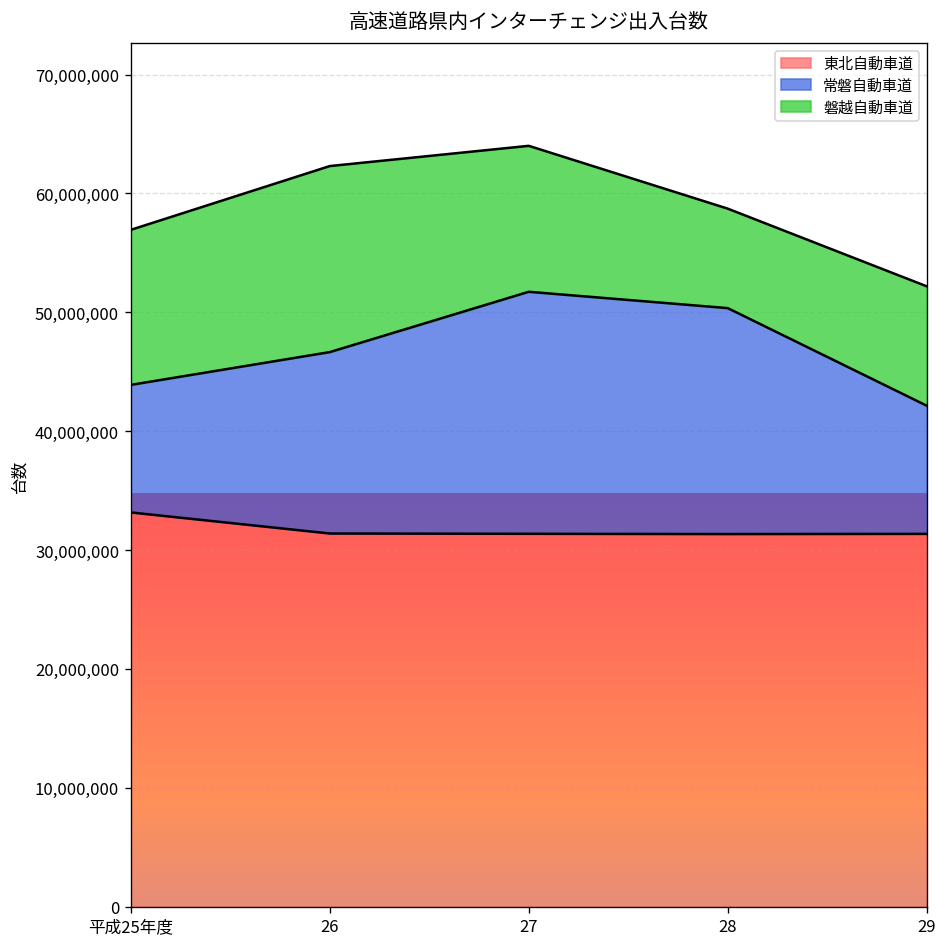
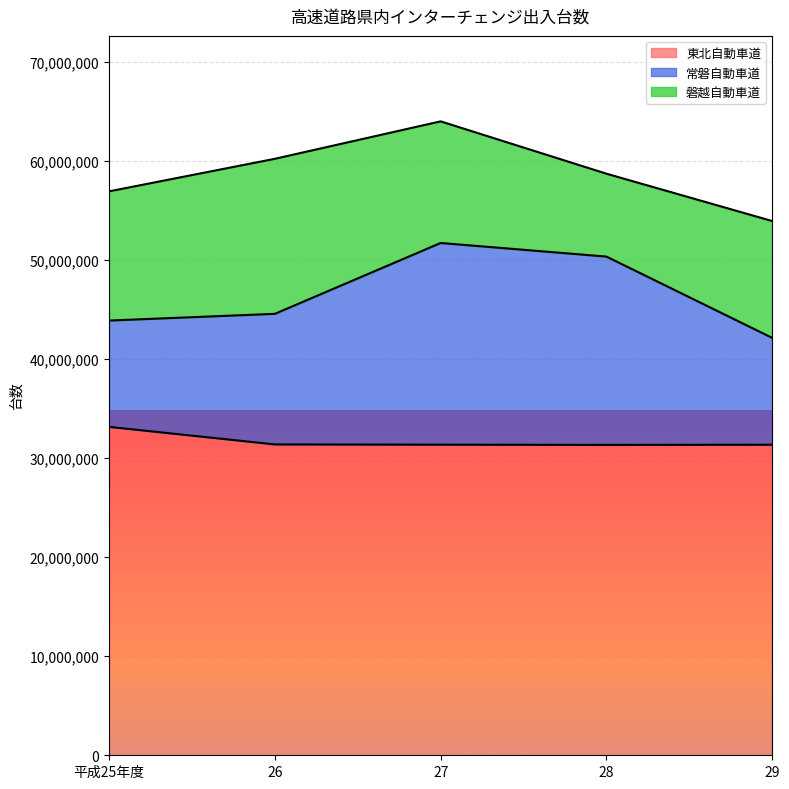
常磐自動車道, 26: 15,000,000 -> 13,000,000
磐越自動車道, 29: 10,000,000 -> 12,000,000
